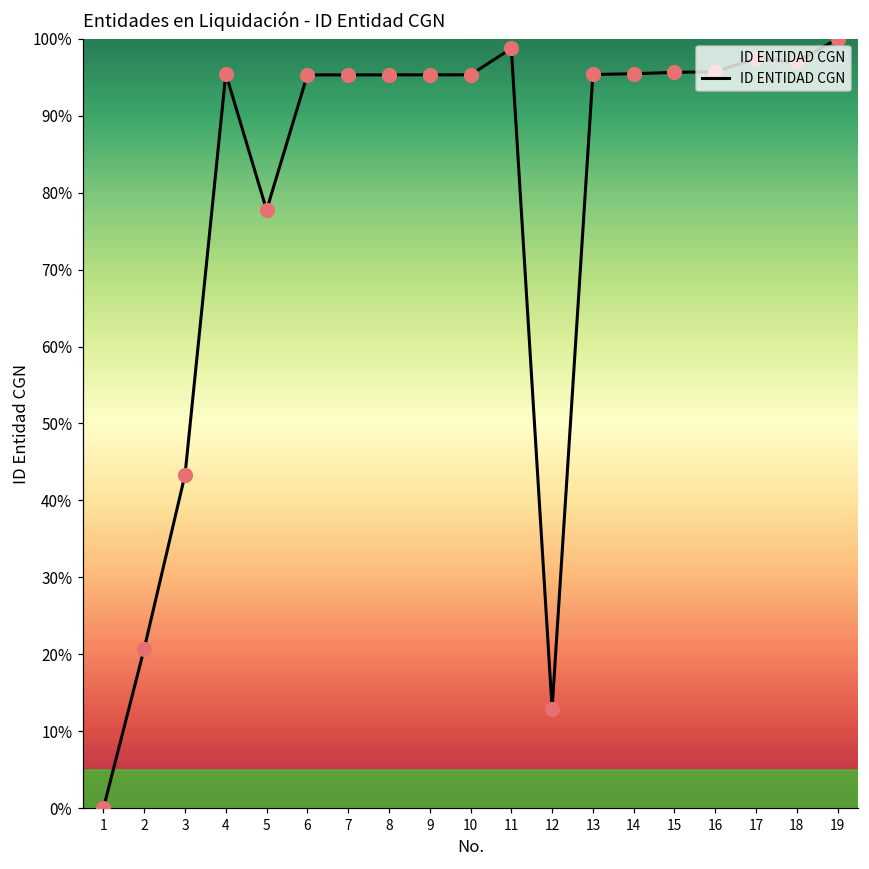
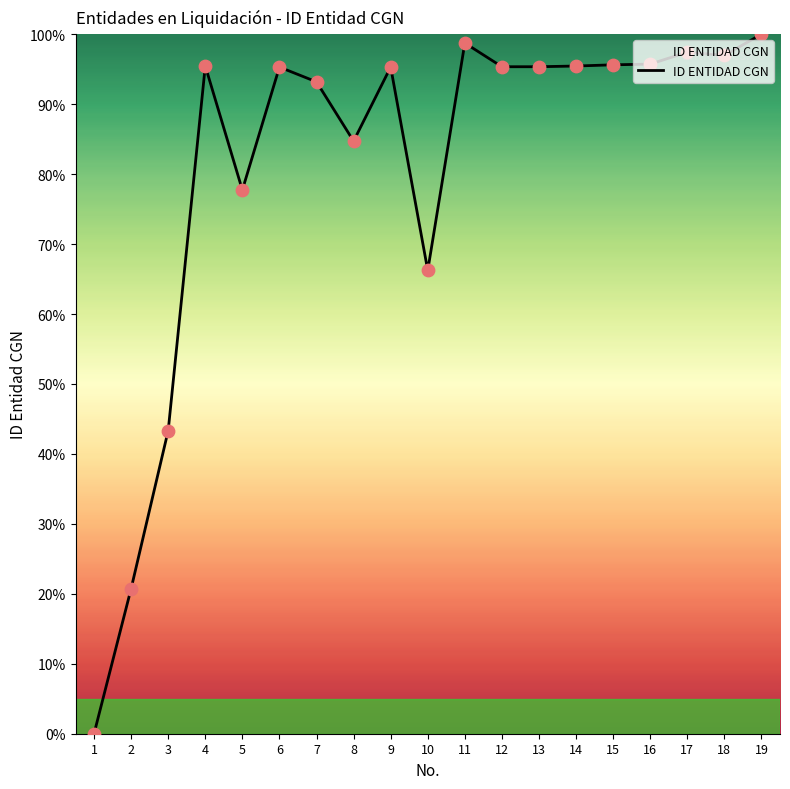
7: 95% -> 93%
8: 95% -> 85%
10: 95% -> 66%
12: 13% -> 95%
